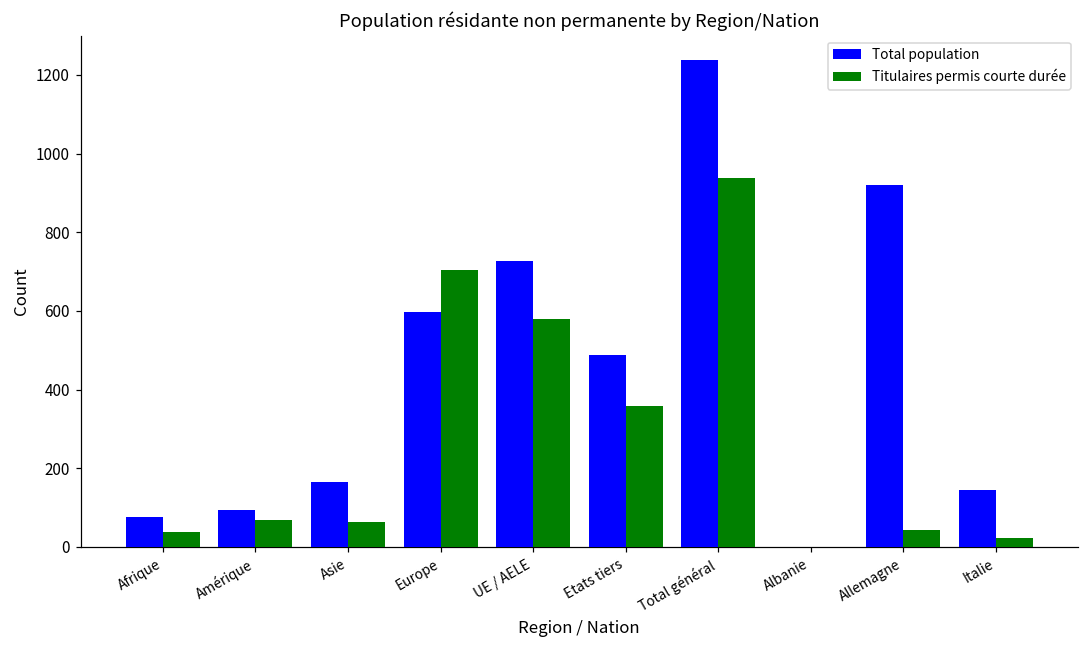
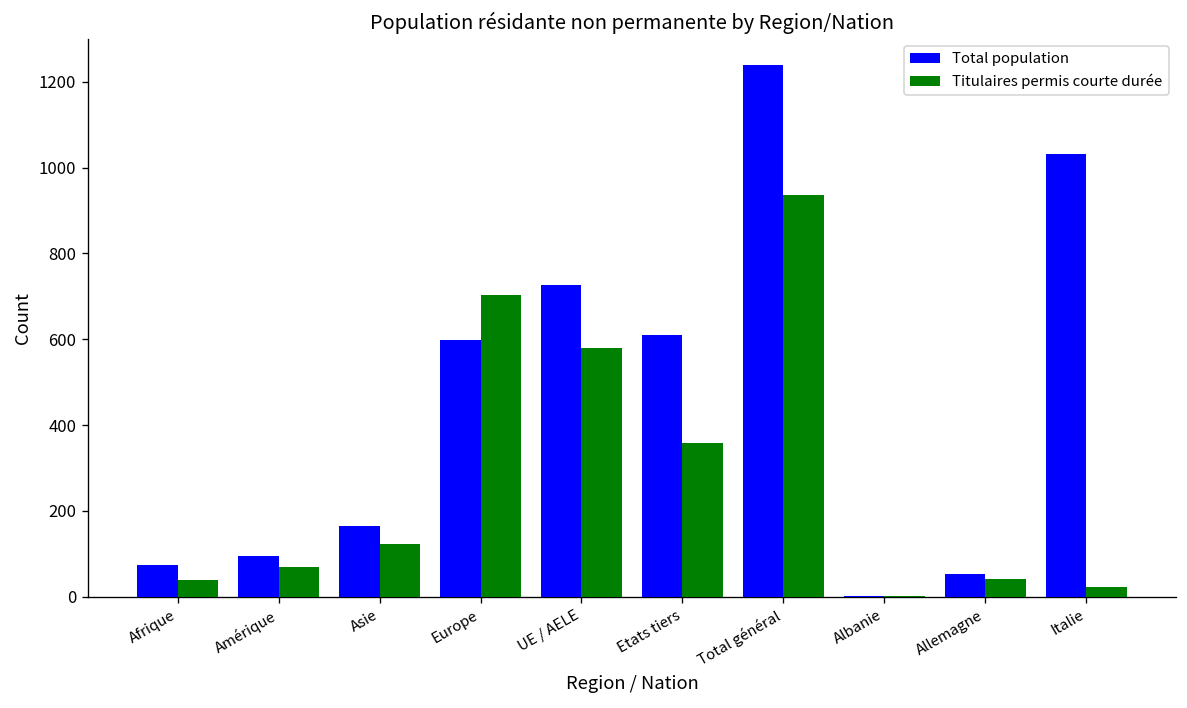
Titulaires permis courte durée, Asie: 60 -> 120
Total population, Etats tiers: 490 -> 610
Total population, Allemagne: 920 -> 50
Total population, Italie: 150 -> 1030
